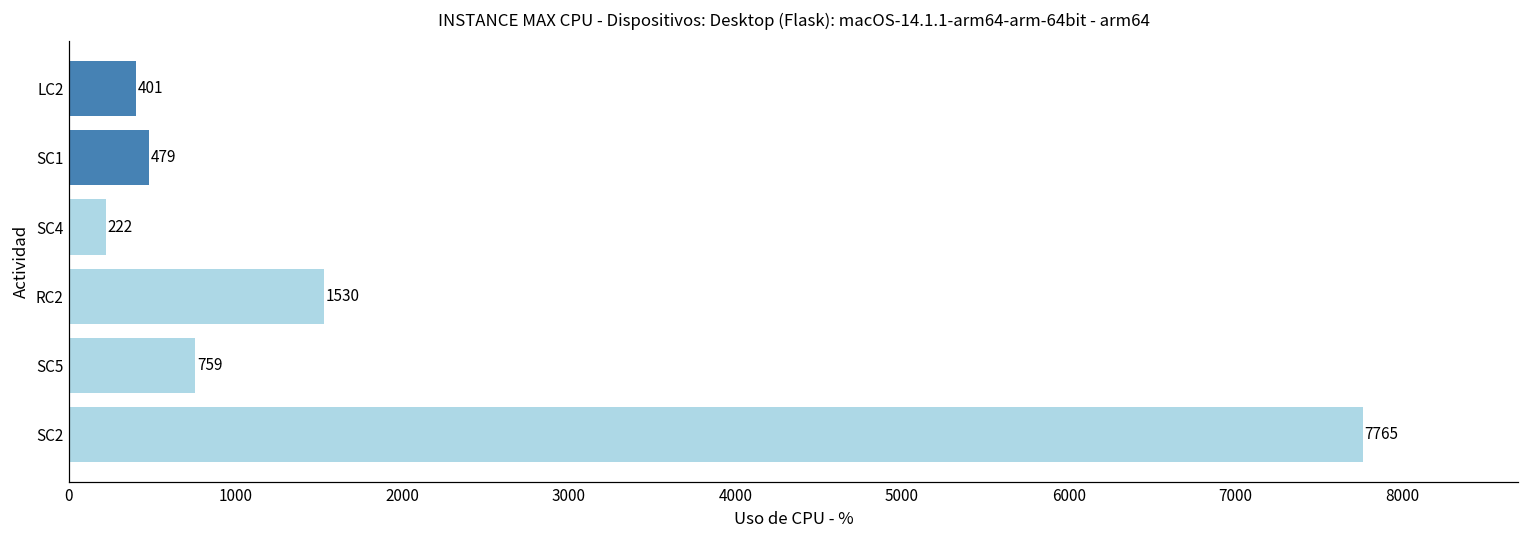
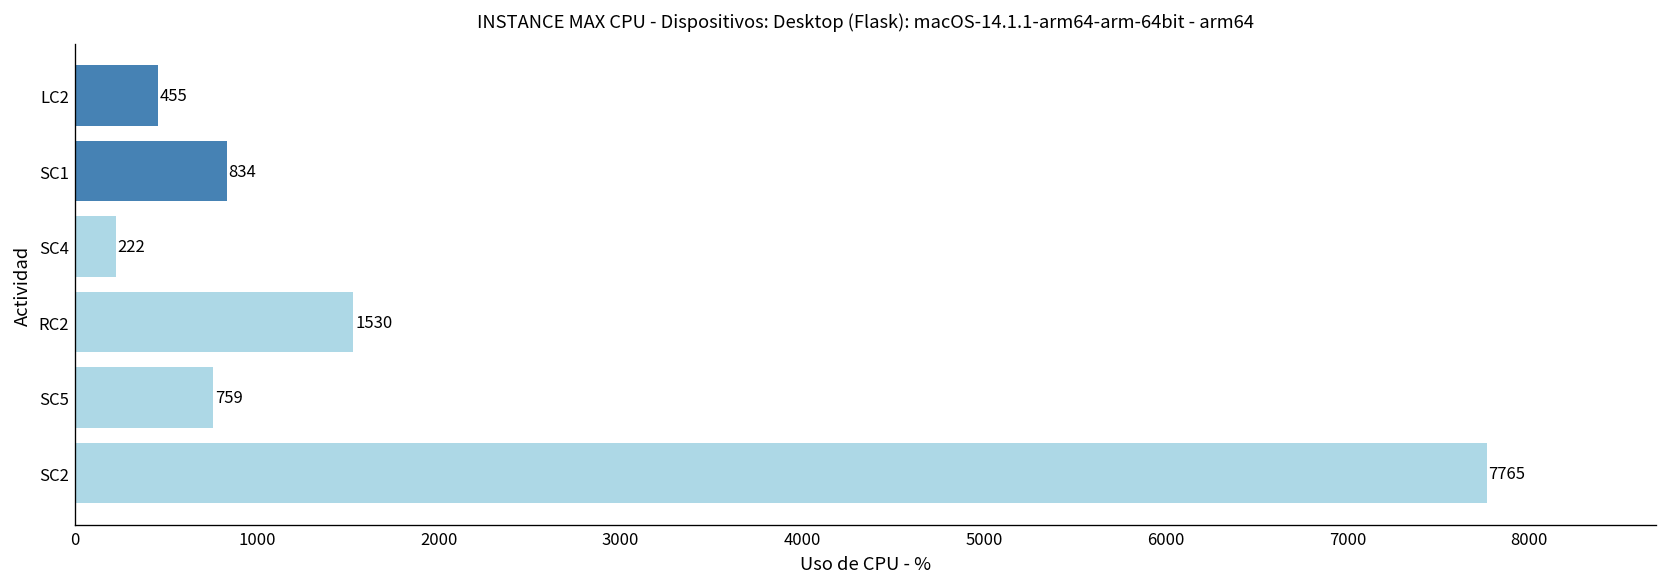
LC2: 401 -> 455
SC1: 479 -> 834
